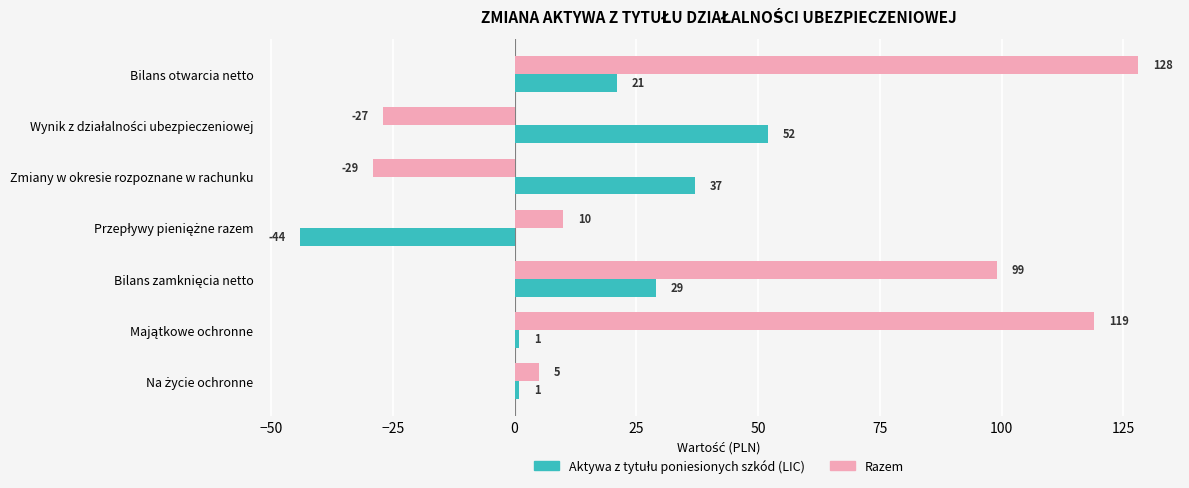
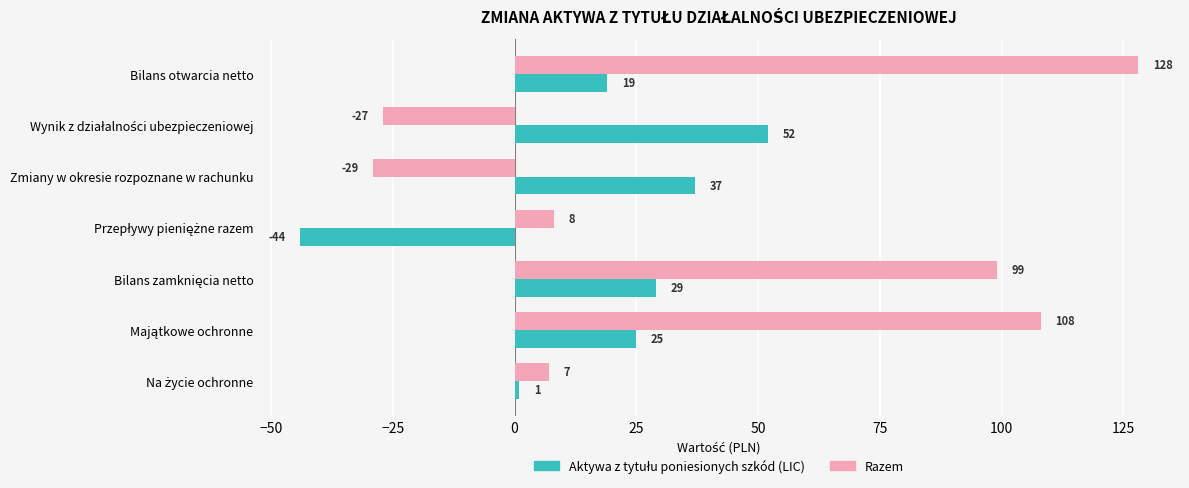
Aktywa z tytułu poniesionych szkód (LIC), Bilans otwarcia netto: 21 -> 19
Razem, Przepływy pieniężne razem: 10 -> 8
Razem, Majątkowe ochronne: 119 -> 108
Aktywa z tytułu poniesionych szkód (LIC), Majątkowe ochronne: 1 -> 25
Razem, Na życie ochronne: 5 -> 7
